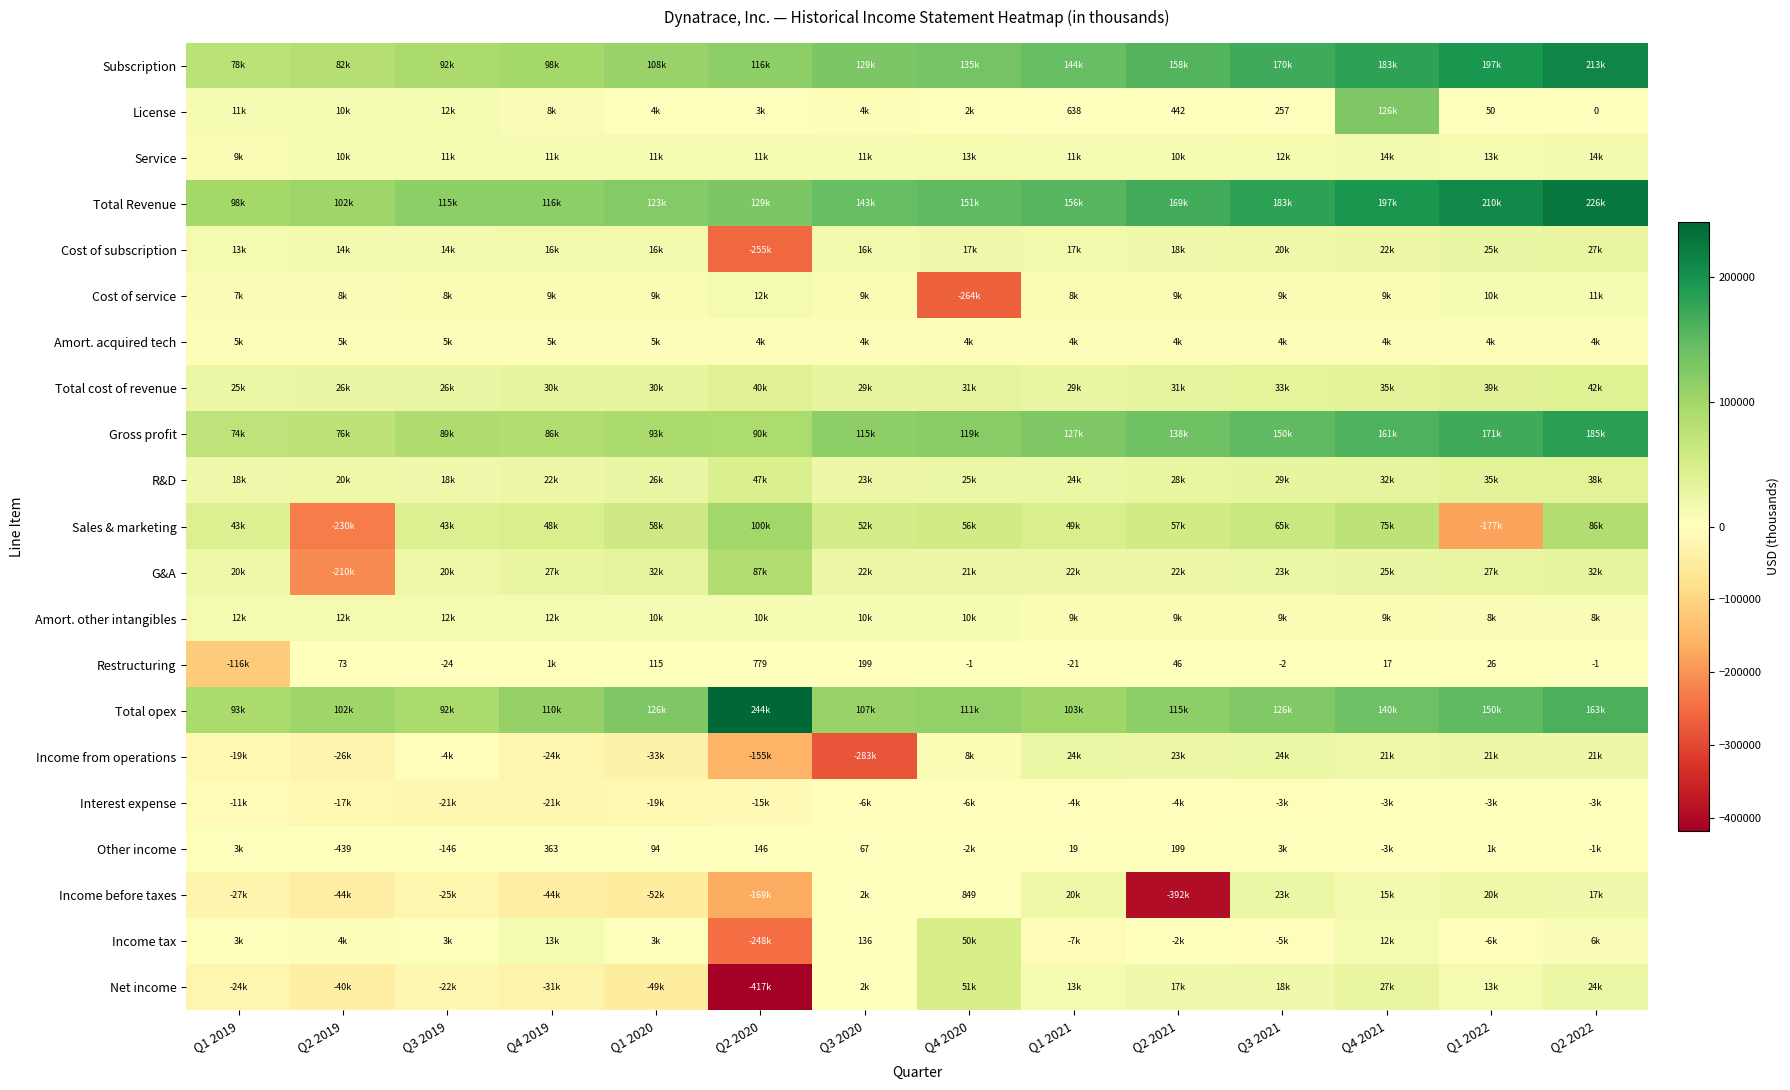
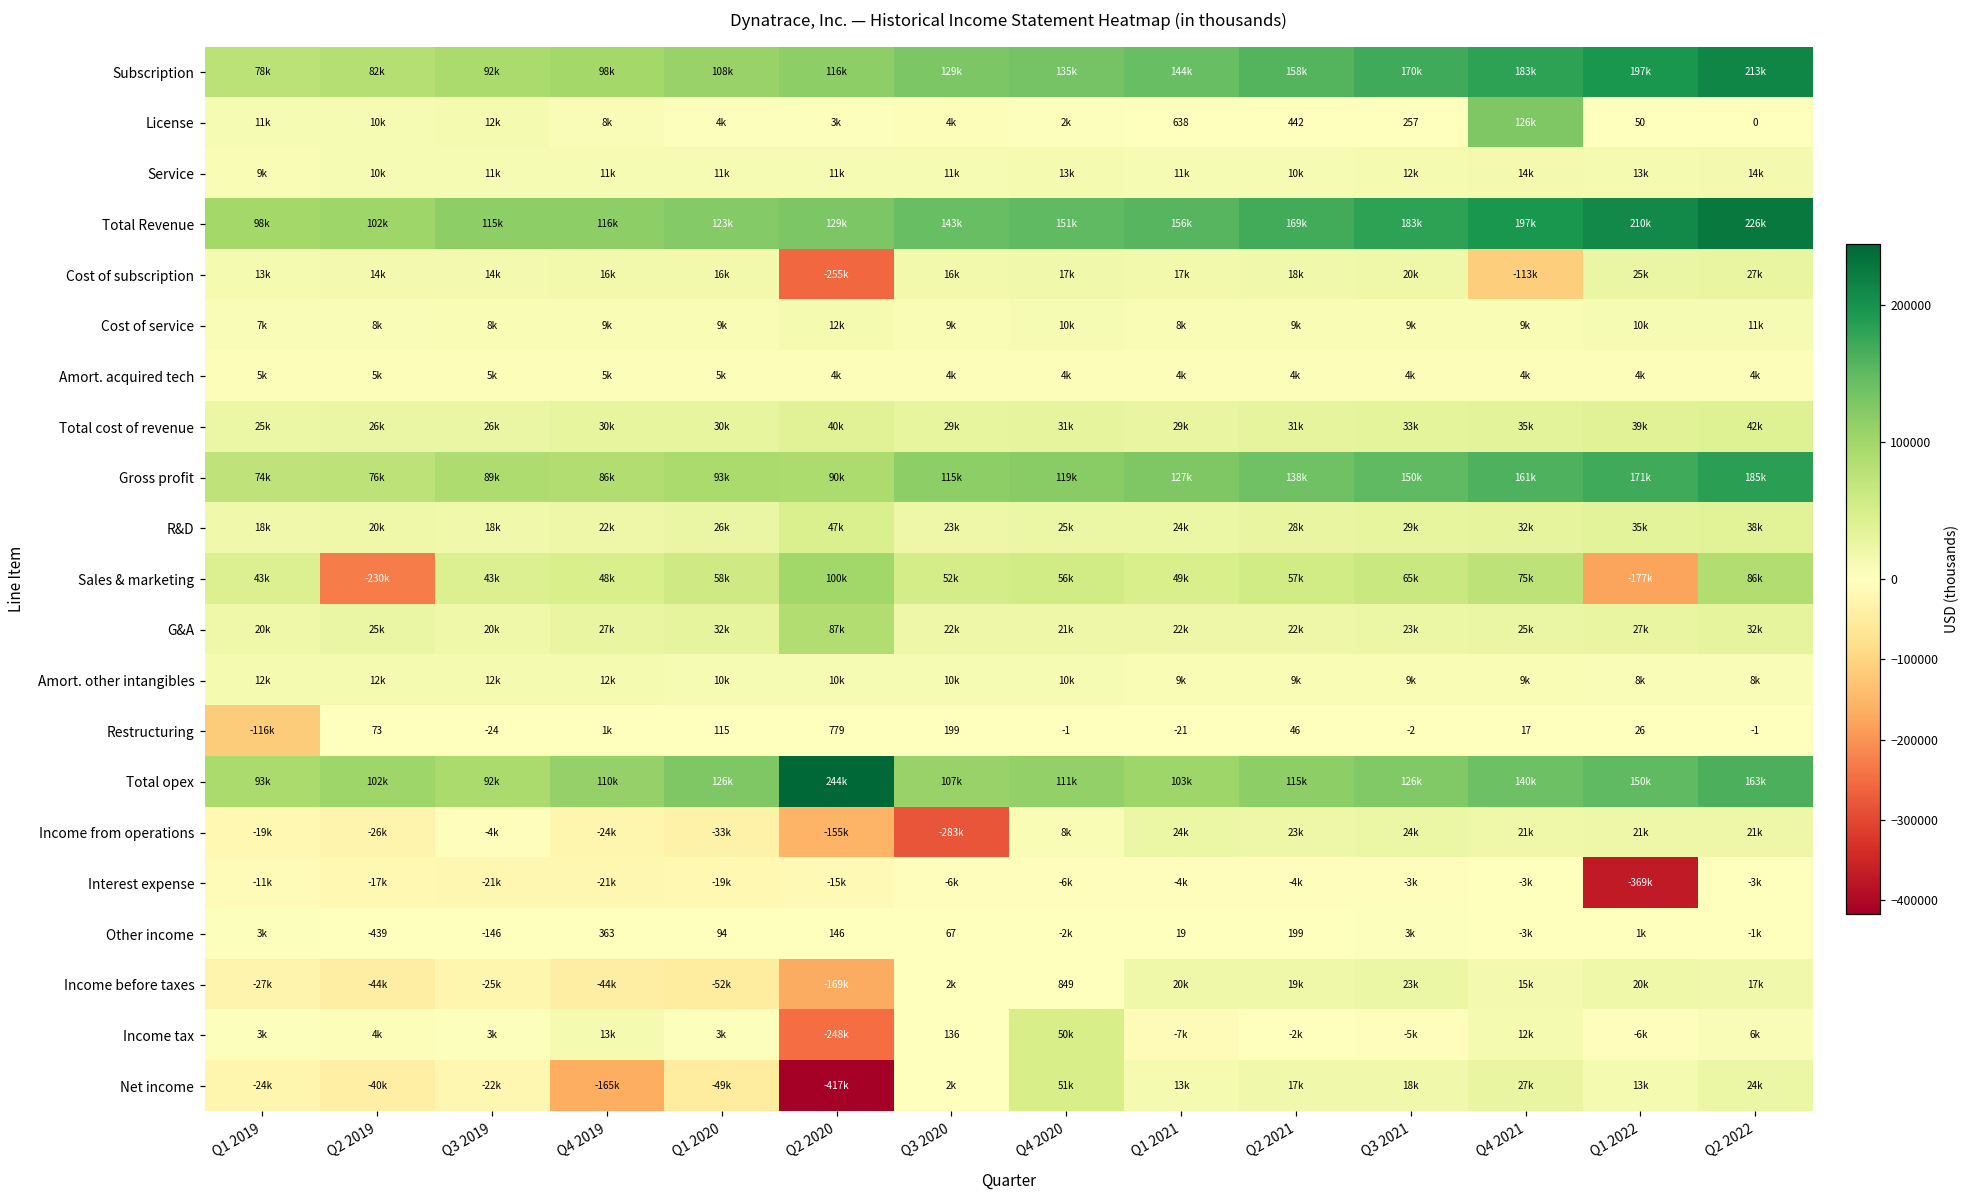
Cost of subscription, Q4 2021: 22k -> -113k
Cost of service, Q4 2020: -264k -> 10k
G&A, Q2 2019: -210k -> 25k
Interest expense, Q1 2022: -3k -> -369k
Income before taxes, Q2 2021: -392k -> 19k
Net income, Q4 2019: -31k -> -165k
